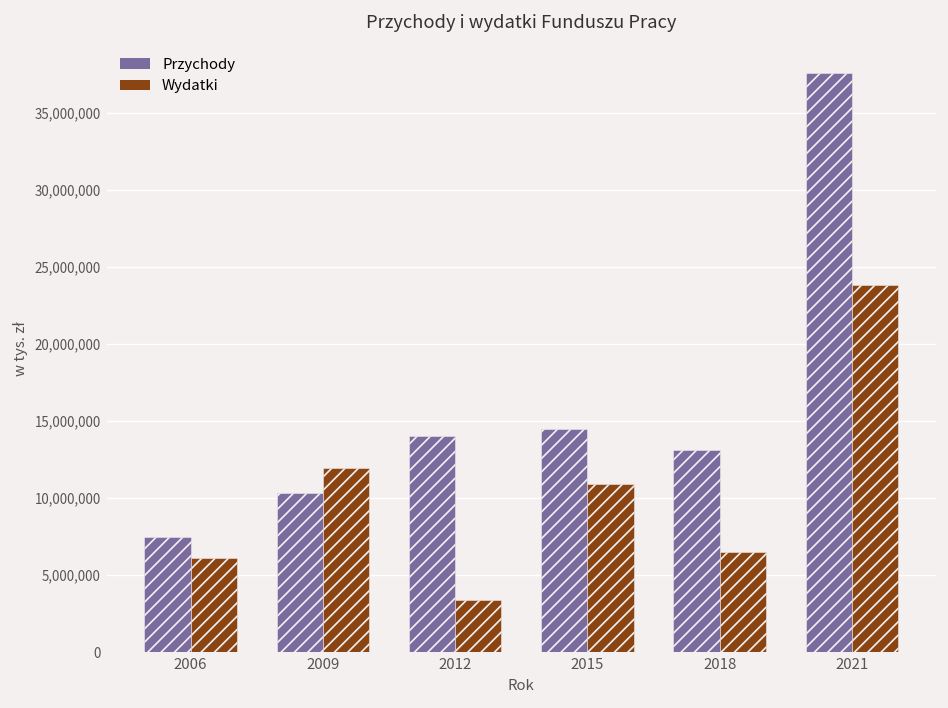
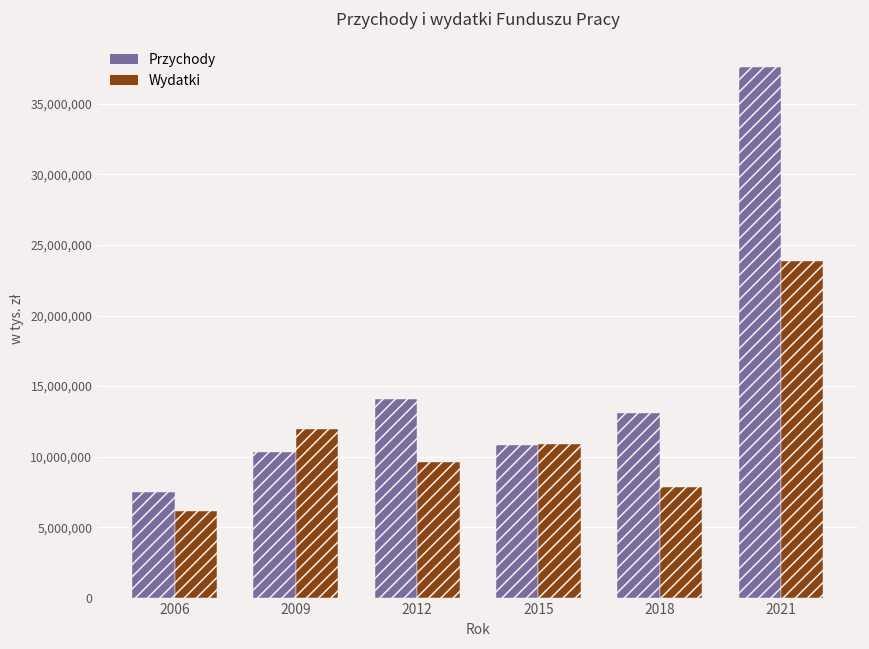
Wydatki, 2012: 3,400,000 -> 9,600,000
Przychody, 2015: 14,500,000 -> 10,800,000
Wydatki, 2018: 6,500,000 -> 7,800,000
